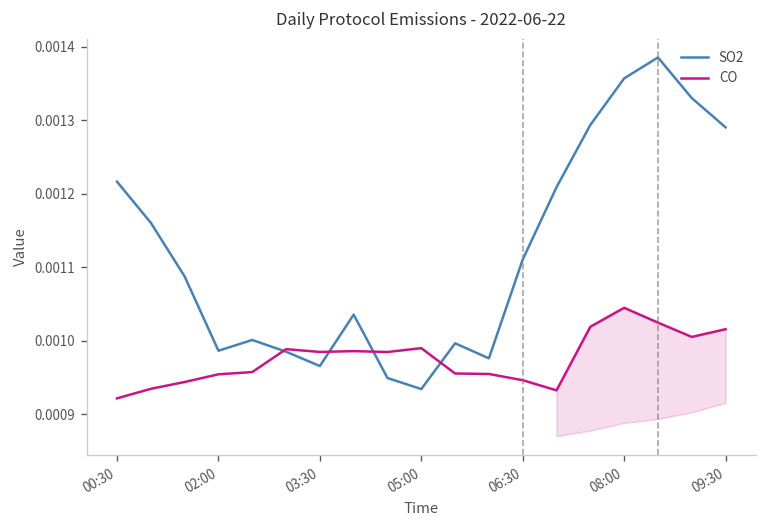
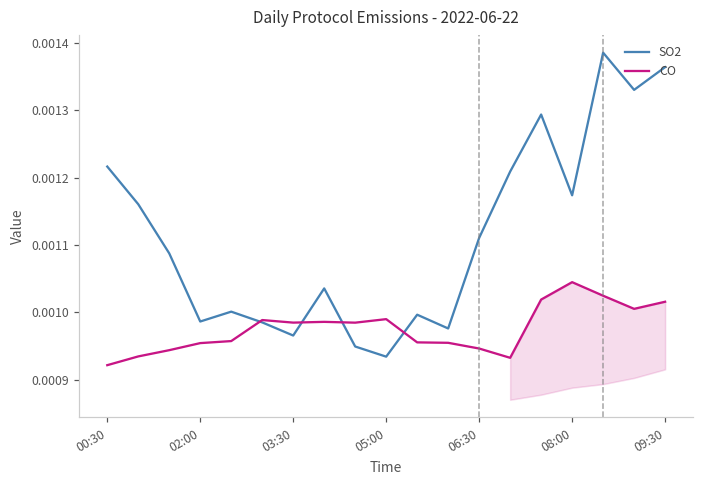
SO2, 08:00: 0.00136 -> 0.00117
SO2, 09:30: 0.00129 -> 0.00136
